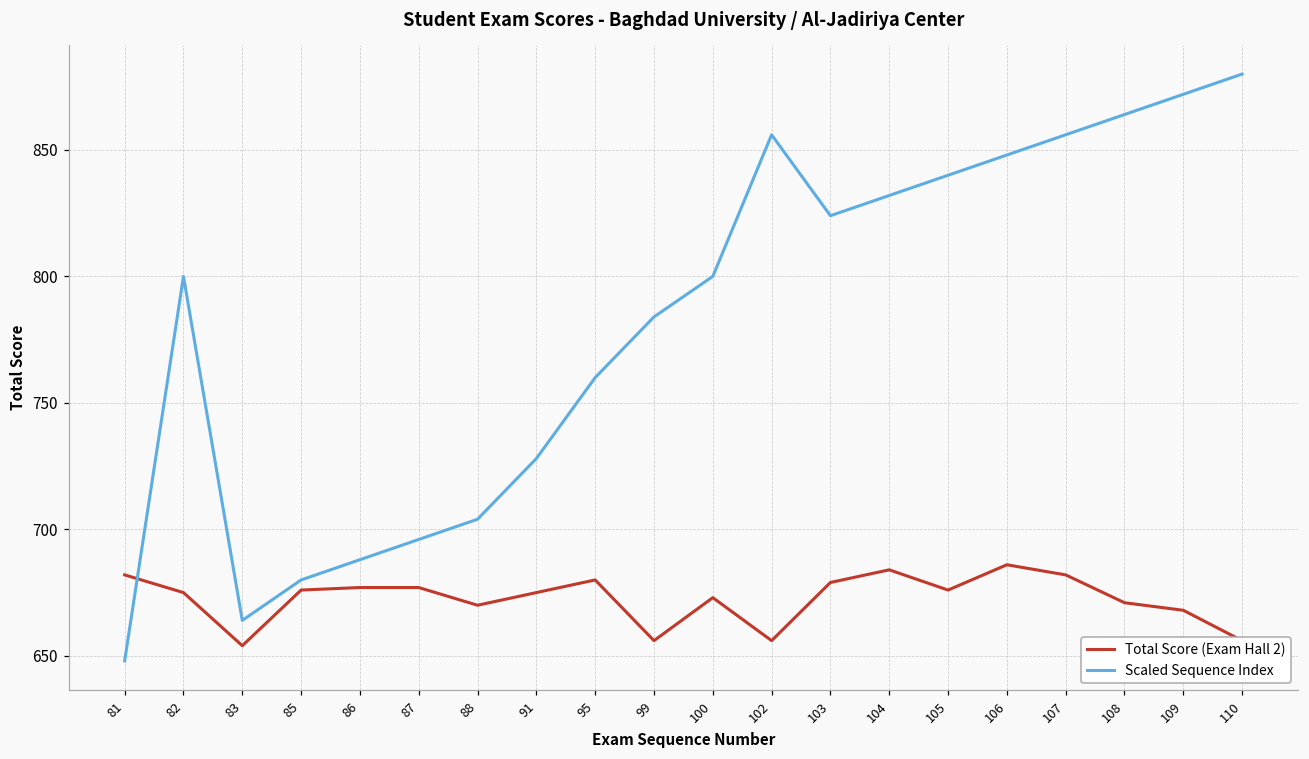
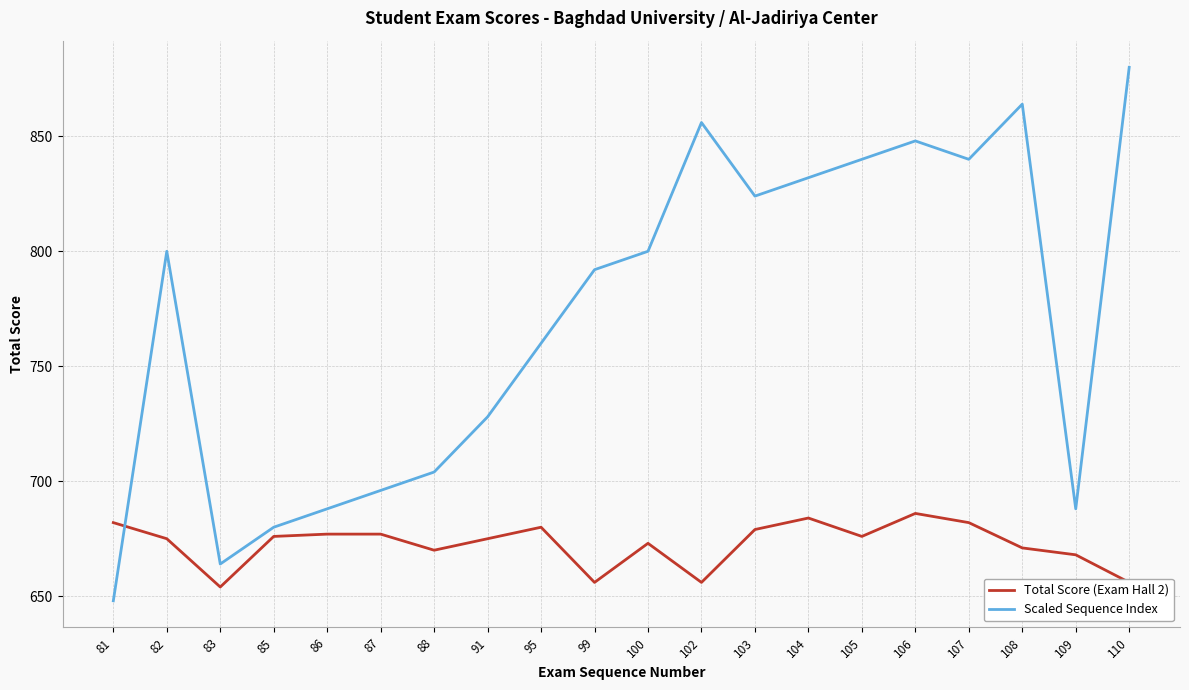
Scaled Sequence Index, 99: 784 -> 792
Scaled Sequence Index, 107: 856 -> 840
Scaled Sequence Index, 109: 872 -> 688
